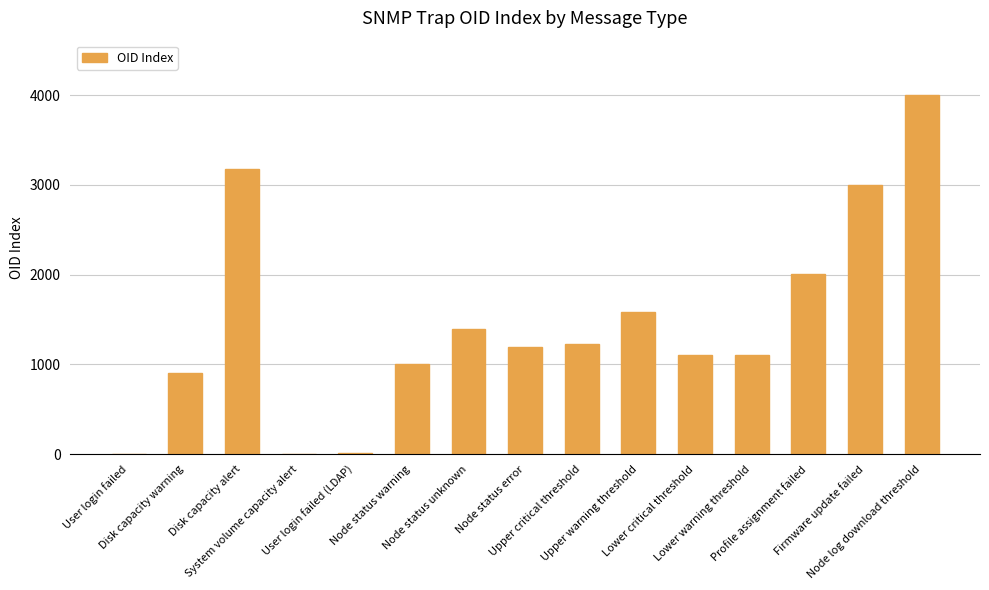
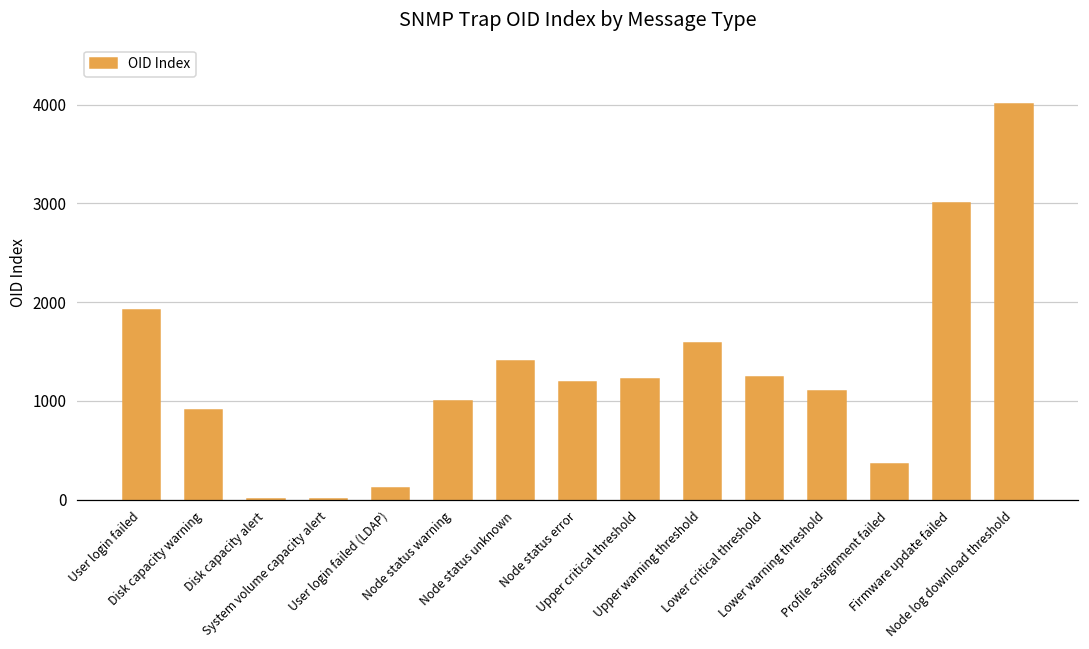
User login failed: 0 -> 1900
Disk capacity alert: 3200 -> 0
User login failed (LDAP): 0 -> 100
Lower critical threshold: 1100 -> 1200
Profile assignment failed: 2000 -> 400
